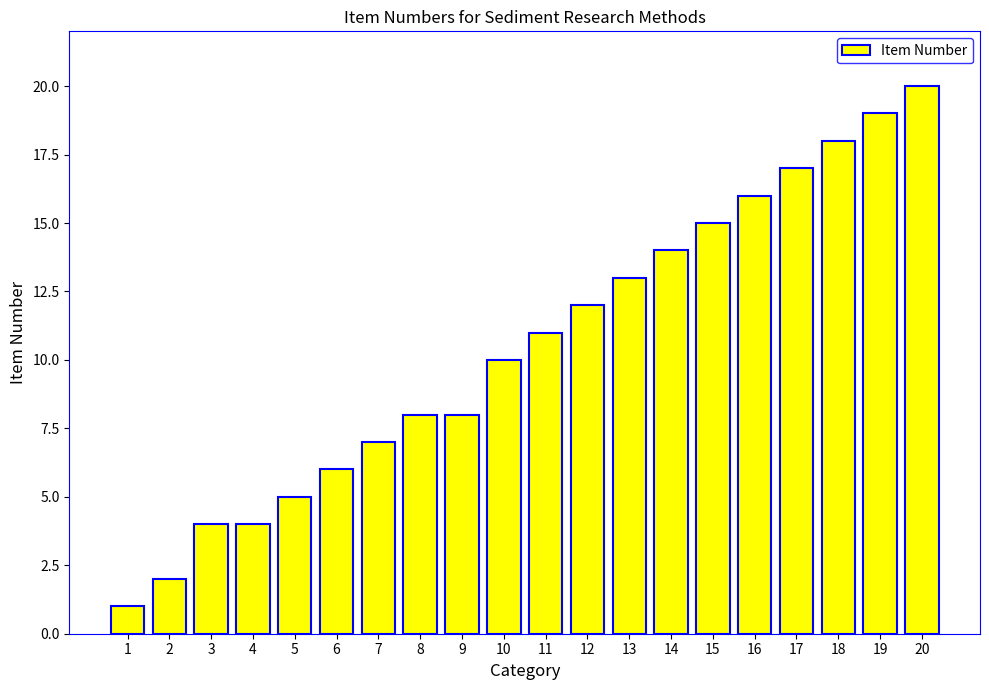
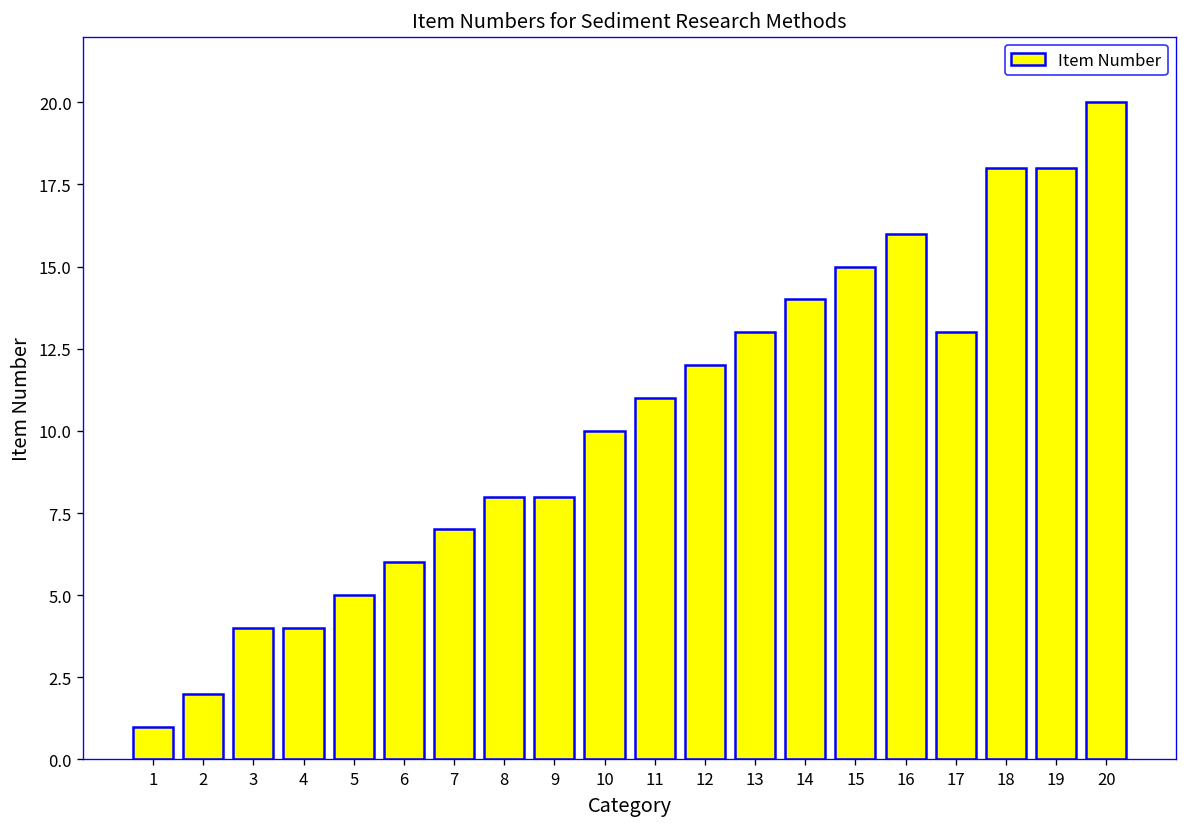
17: 17 -> 13
19: 19 -> 18
